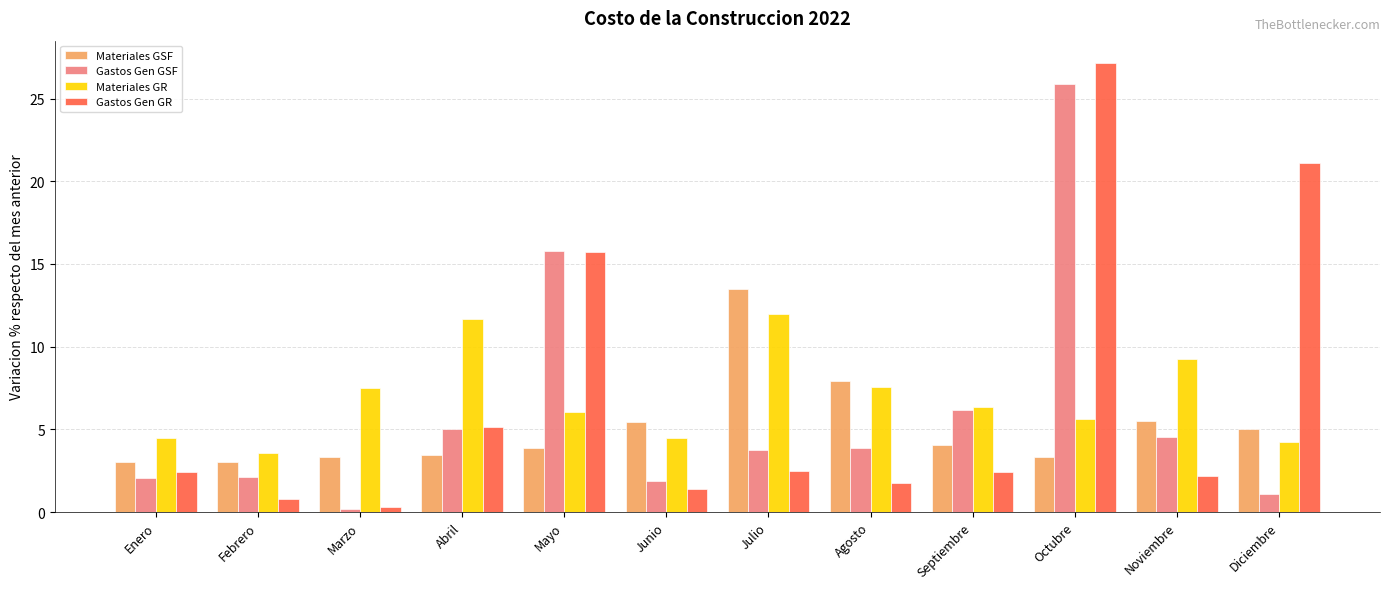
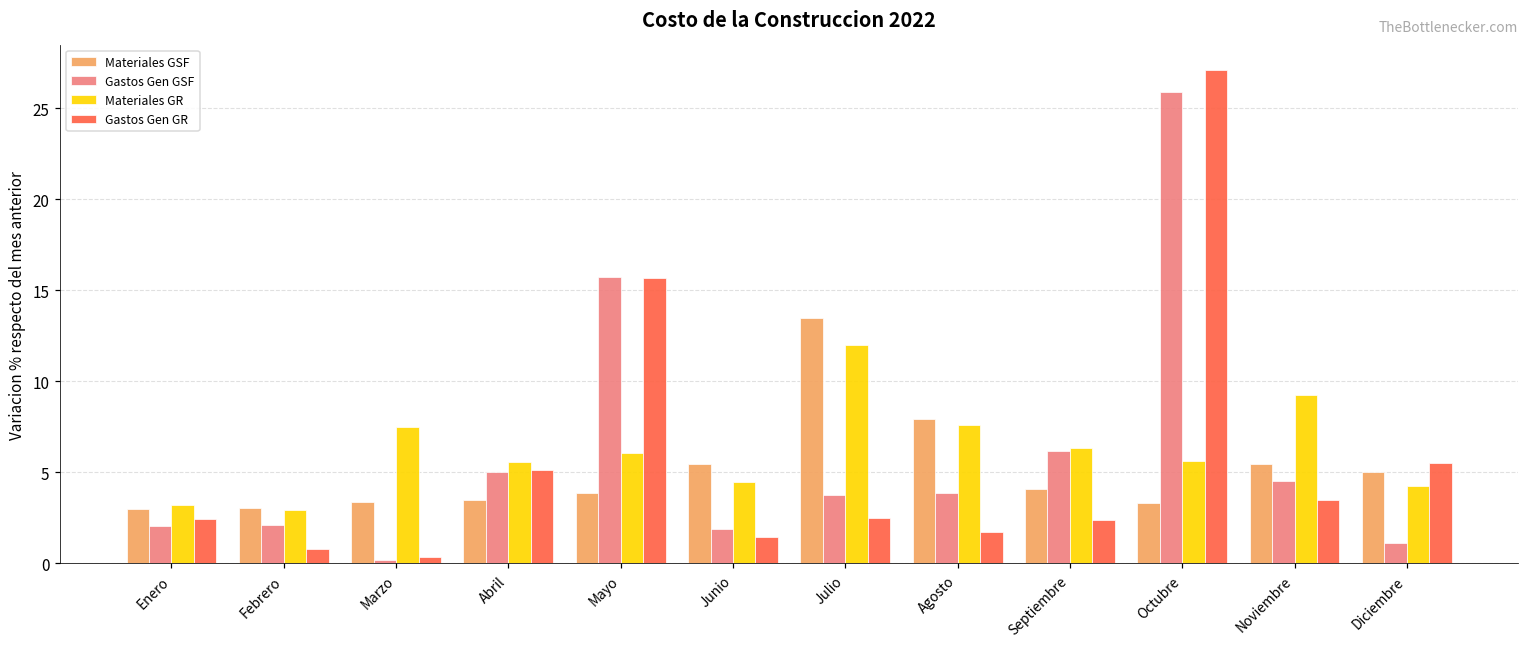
Materiales GR, Enero: 4.5 -> 3.2
Materiales GR, Febrero: 3.6 -> 3.0
Materiales GR, Abril: 11.7 -> 5.5
Gastos Gen GR, Noviembre: 2.2 -> 3.5
Gastos Gen GR, Diciembre: 21.1 -> 5.5
